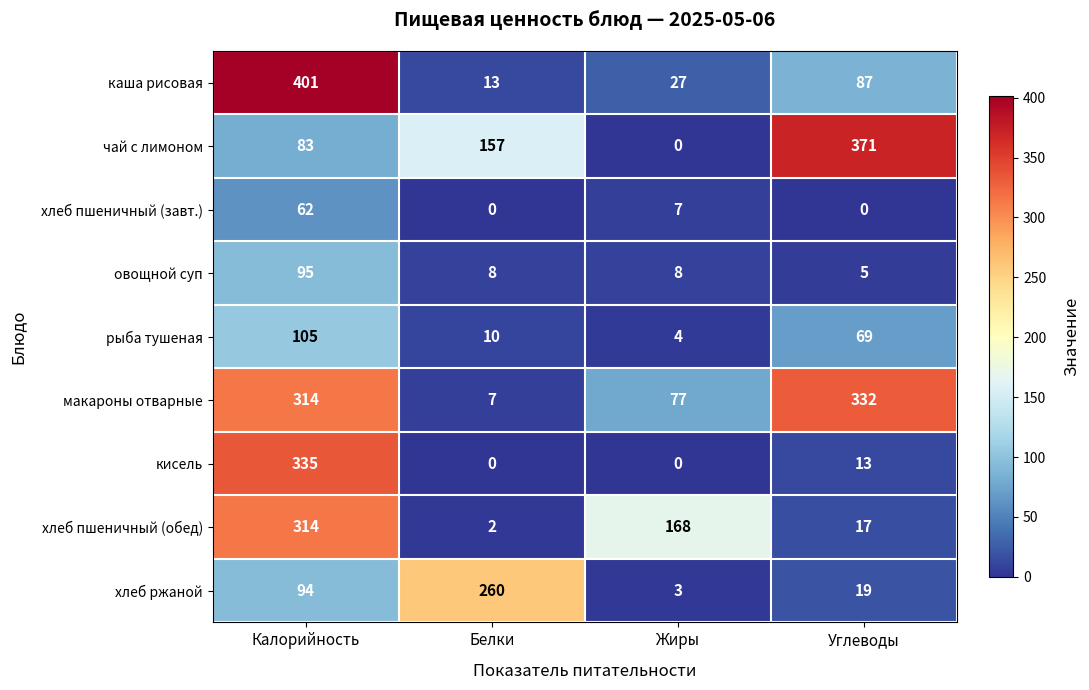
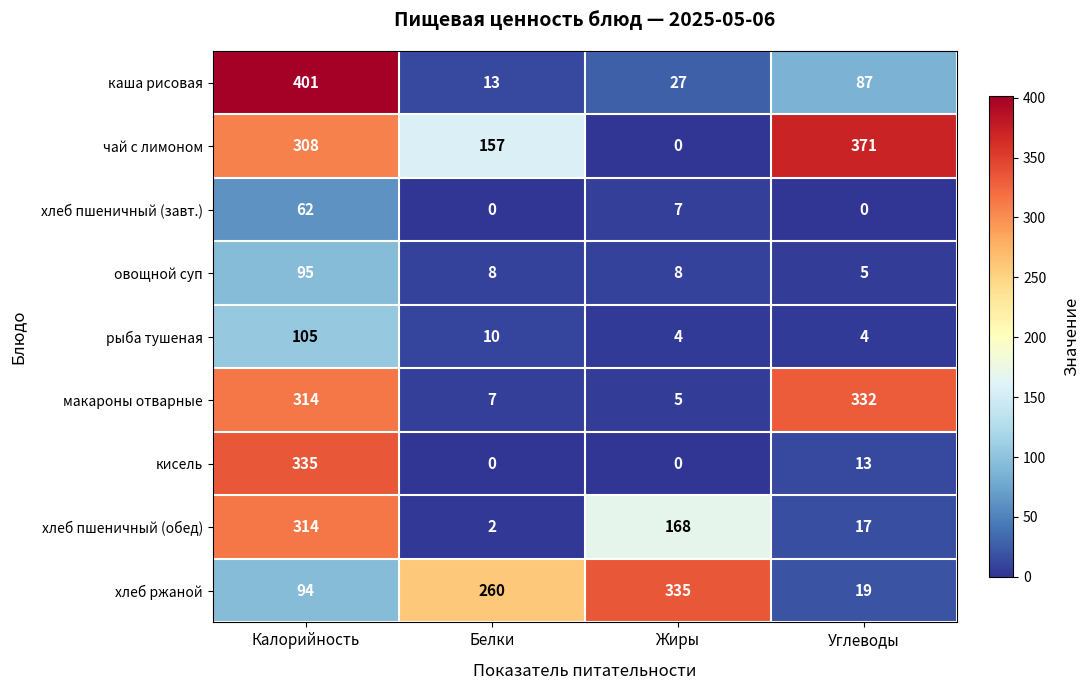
чай с лимоном, Калорийность: 83 -> 308
рыба тушеная, Углеводы: 69 -> 4
макароны отварные, Жиры: 77 -> 5
хлеб ржаной, Жиры: 3 -> 335
